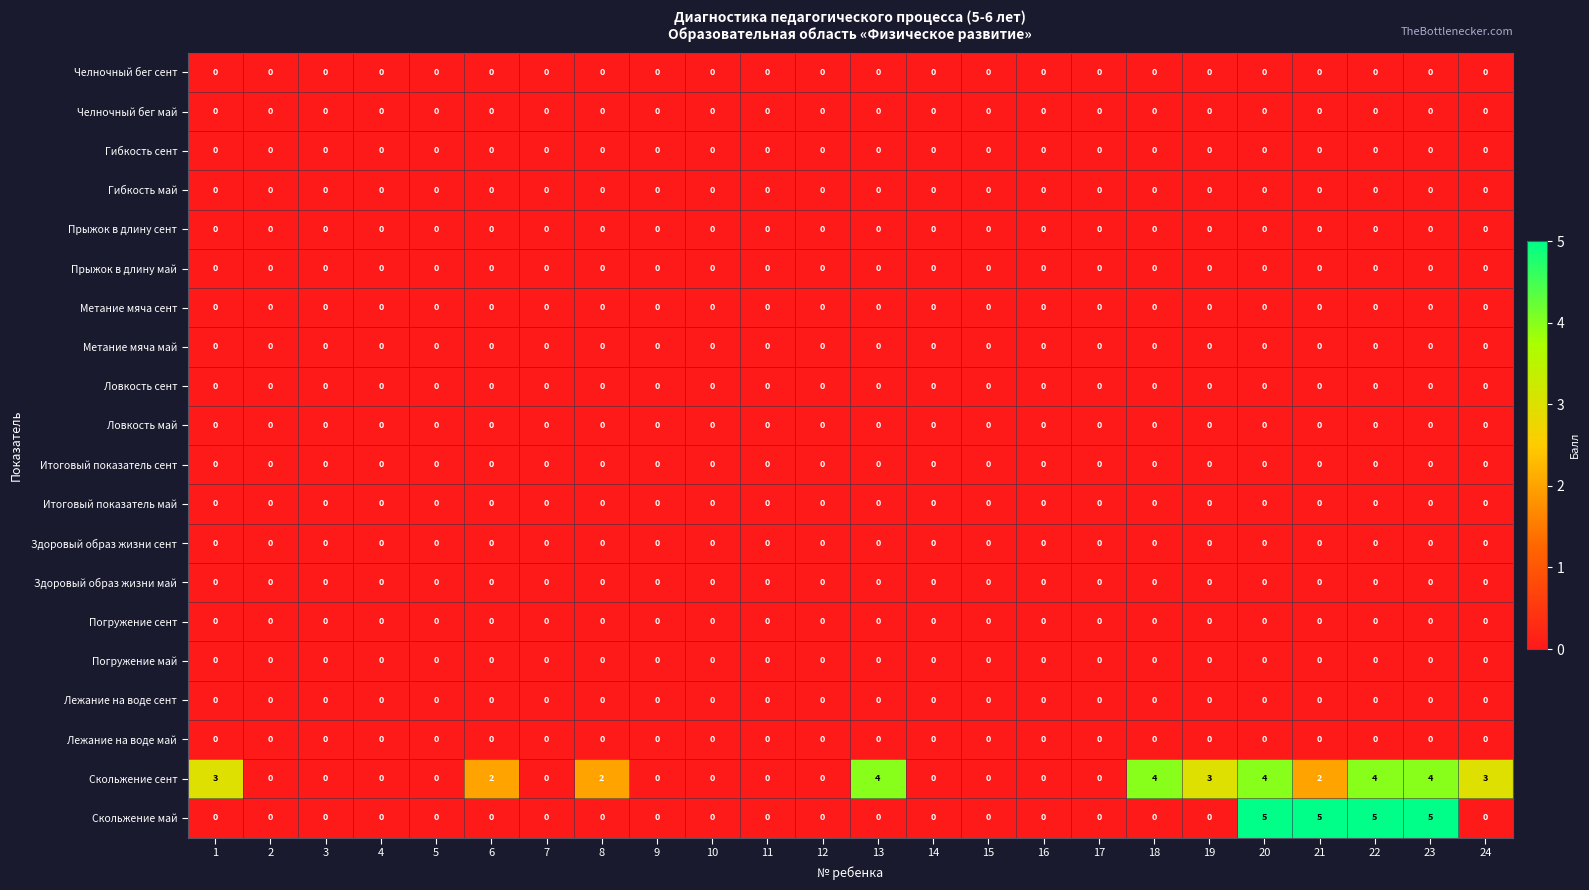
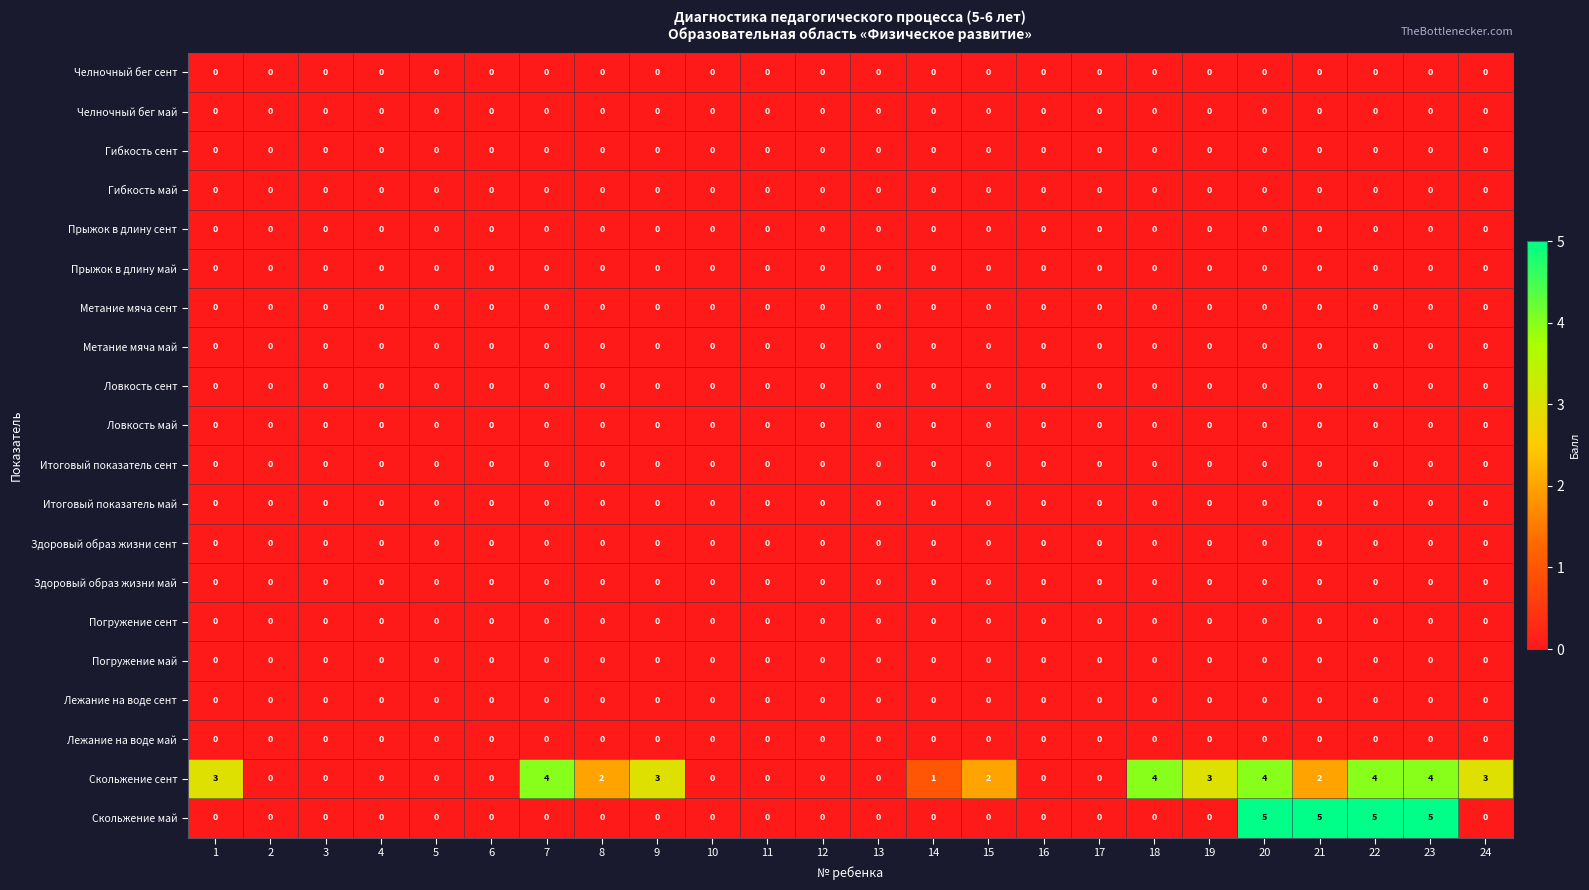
Скольжение сент, 6: 2 -> 0
Скольжение сент, 7: 0 -> 4
Скольжение сент, 9: 0 -> 3
Скольжение сент, 13: 4 -> 0
Скольжение сент, 14: 0 -> 1
Скольжение сент, 15: 0 -> 2
